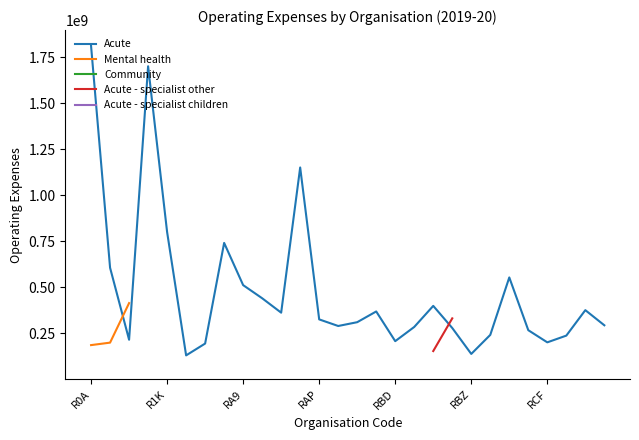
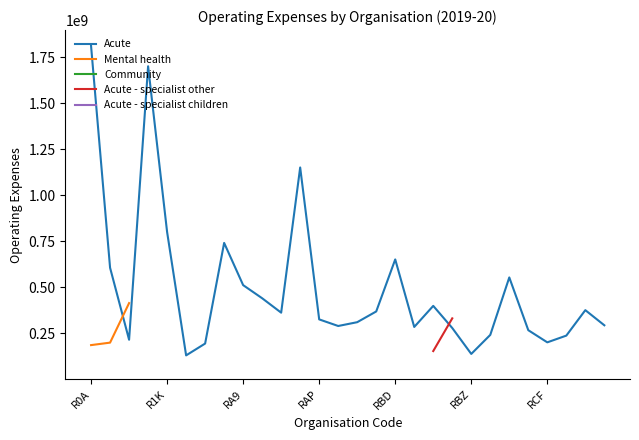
Acute, RBD: 210000000 -> 650000000
